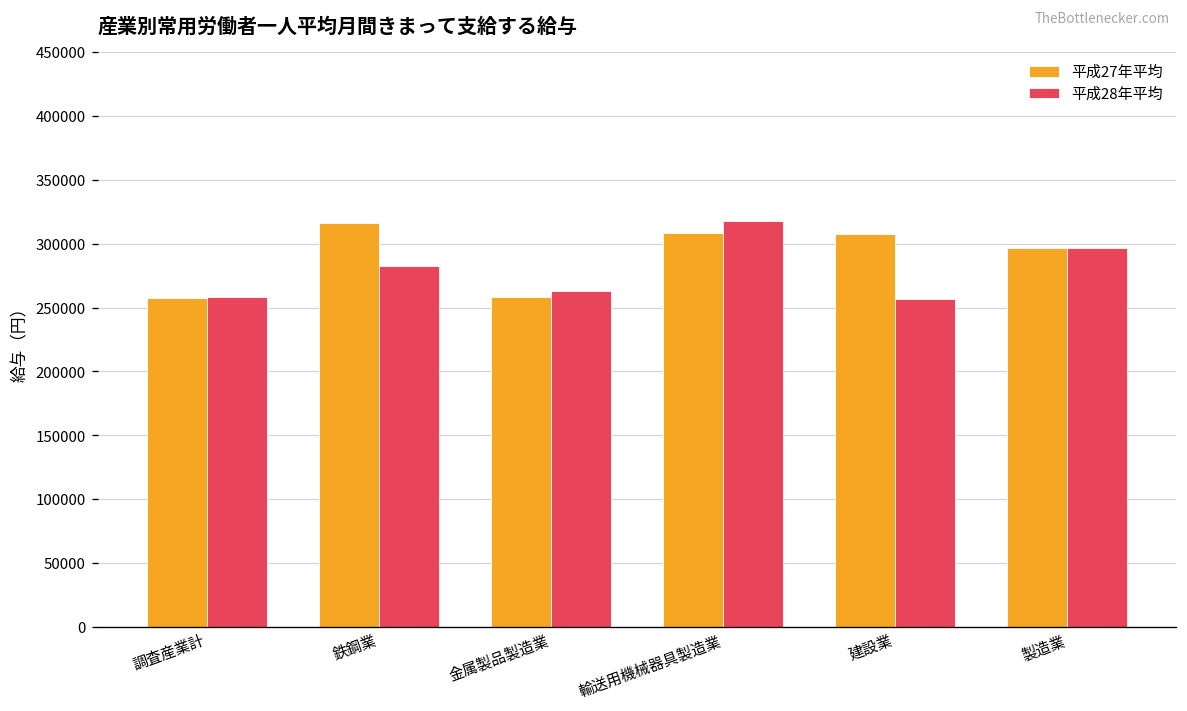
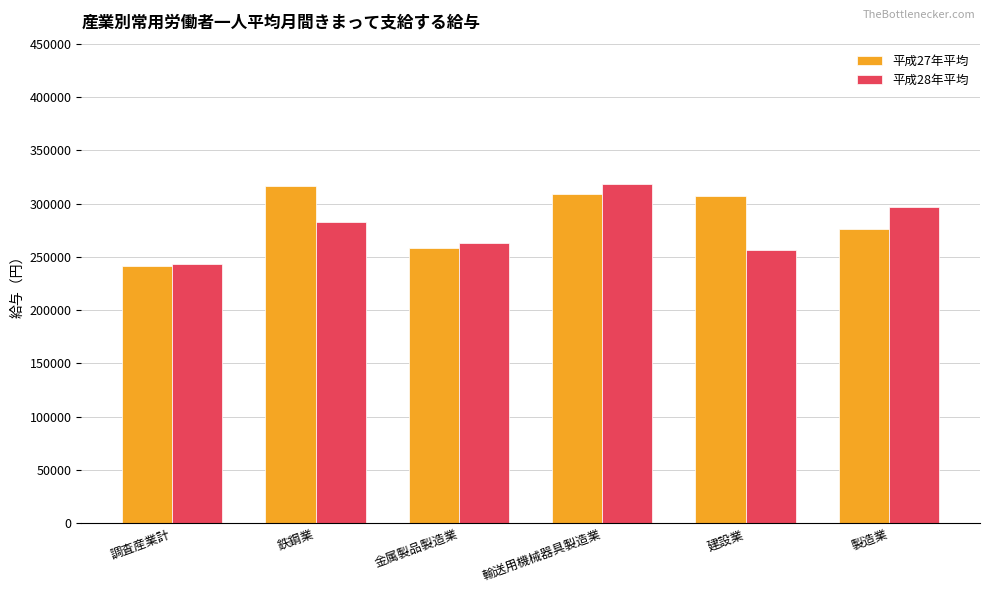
平成27年平均, 調査産業計: 257000 -> 242000
平成28年平均, 調査産業計: 258000 -> 244000
平成27年平均, 製造業: 297000 -> 276000
